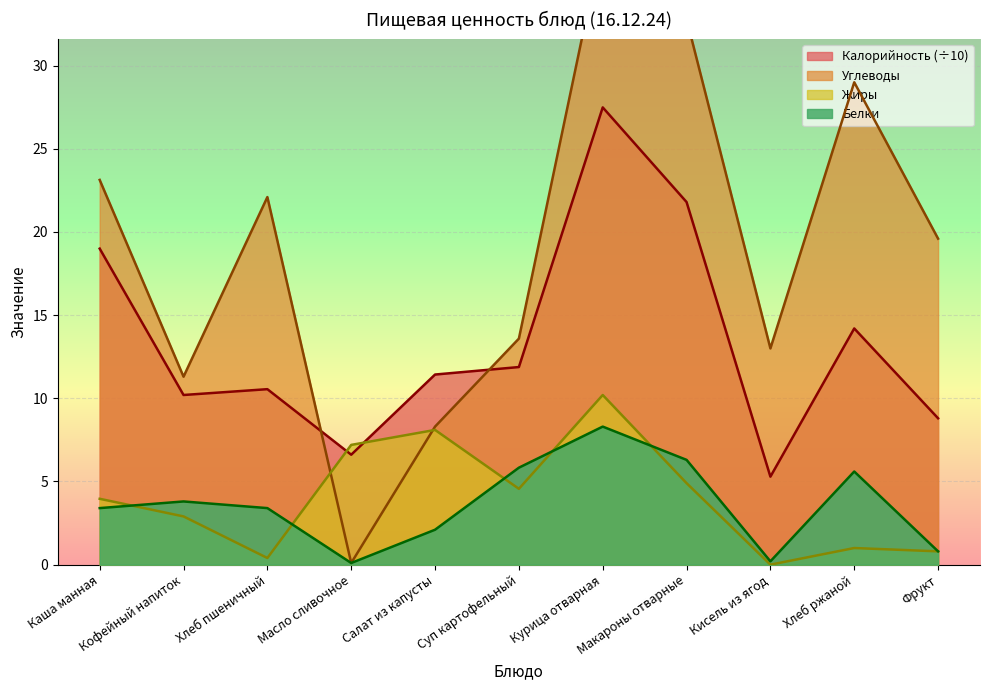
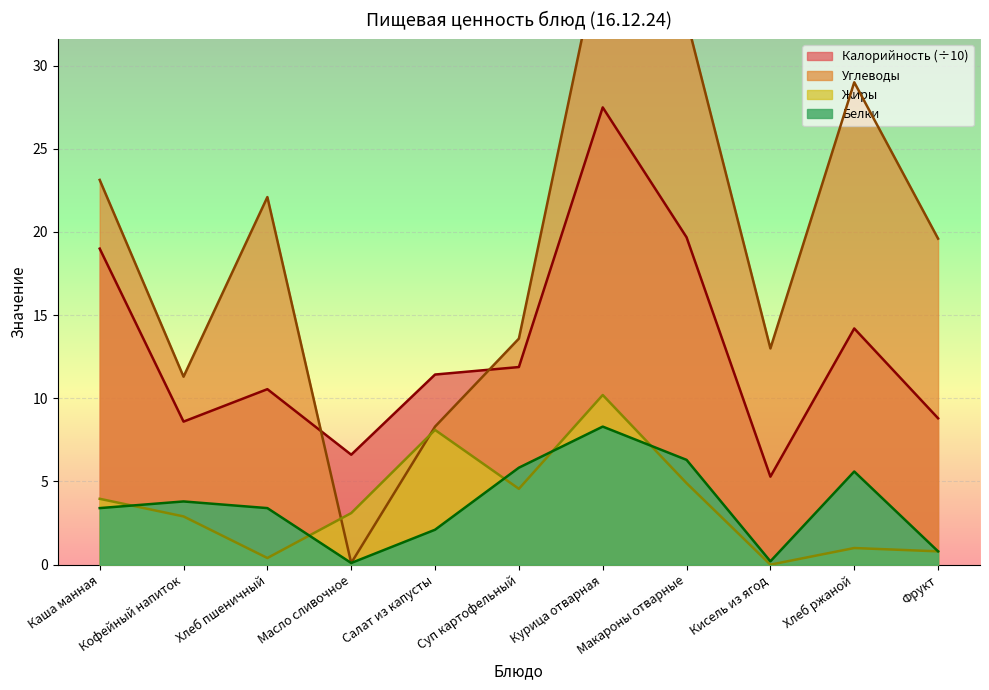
Калорийность (÷10), Кофейный напиток: 10.2 -> 8.6
Жиры, Масло сливочное: 7.2 -> 3.1
Калорийность (÷10), Макароны отварные: 21.8 -> 19.7
